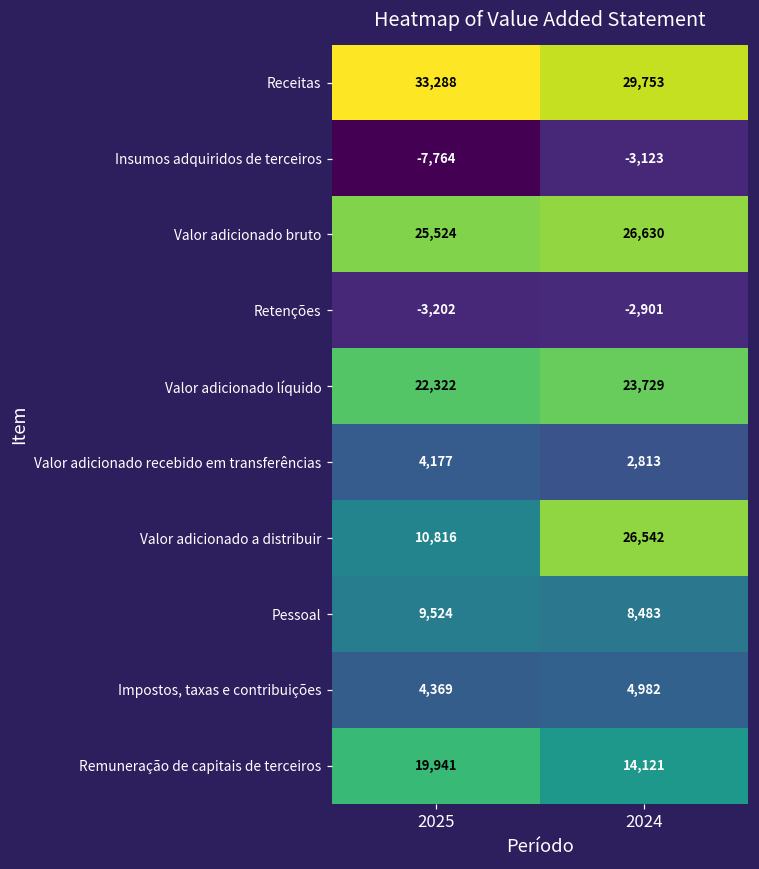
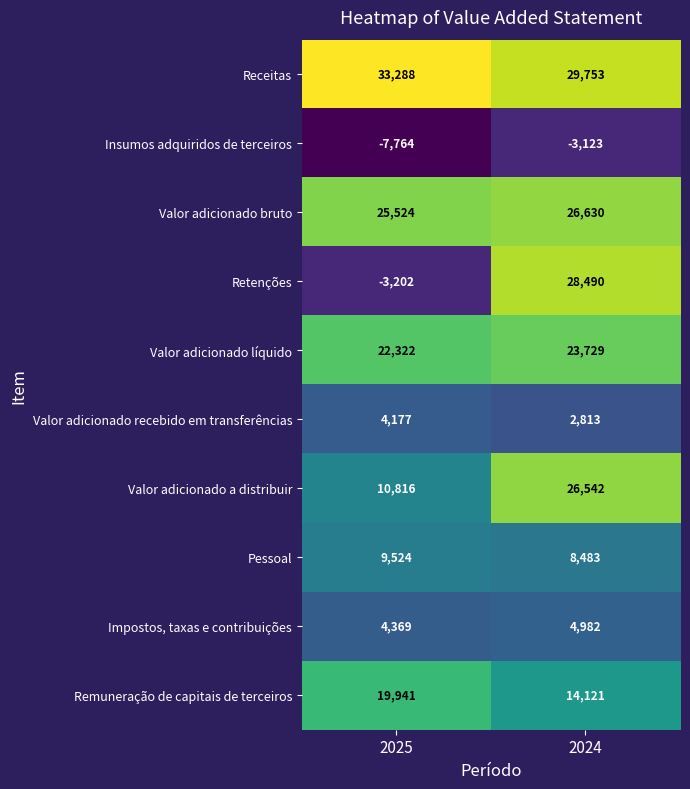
Retenções, 2024: -2,901 -> 28,490
